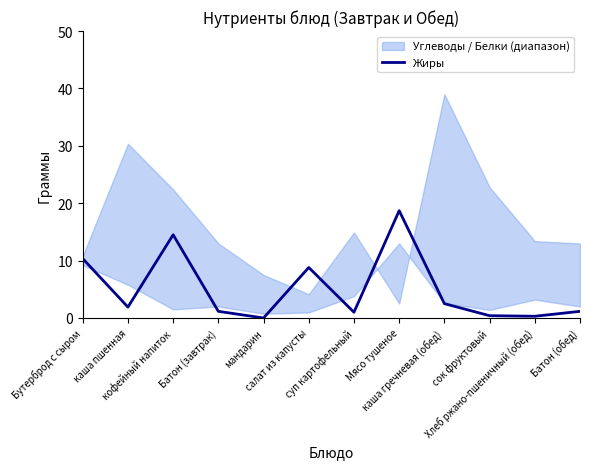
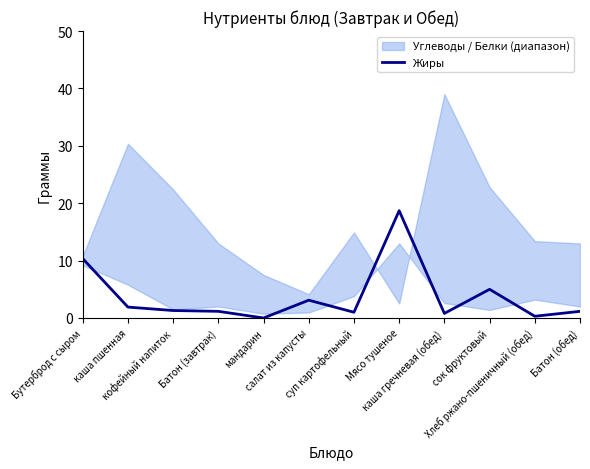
Жиры, кофейный напиток: 15 -> 1
Жиры, салат из капусты: 9 -> 3
Жиры, каша гречневая (обед): 3 -> 1
Жиры, сок фруктовый: 0 -> 5
